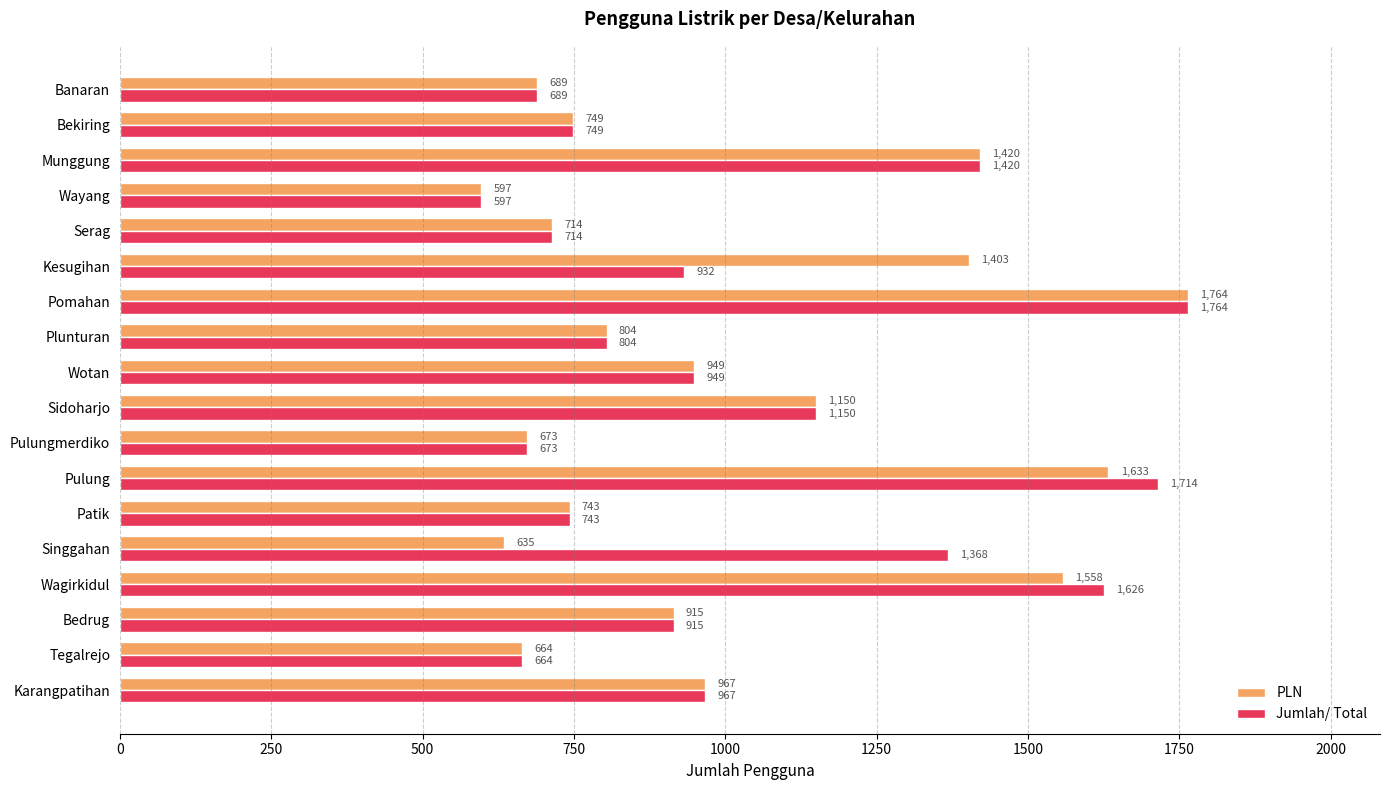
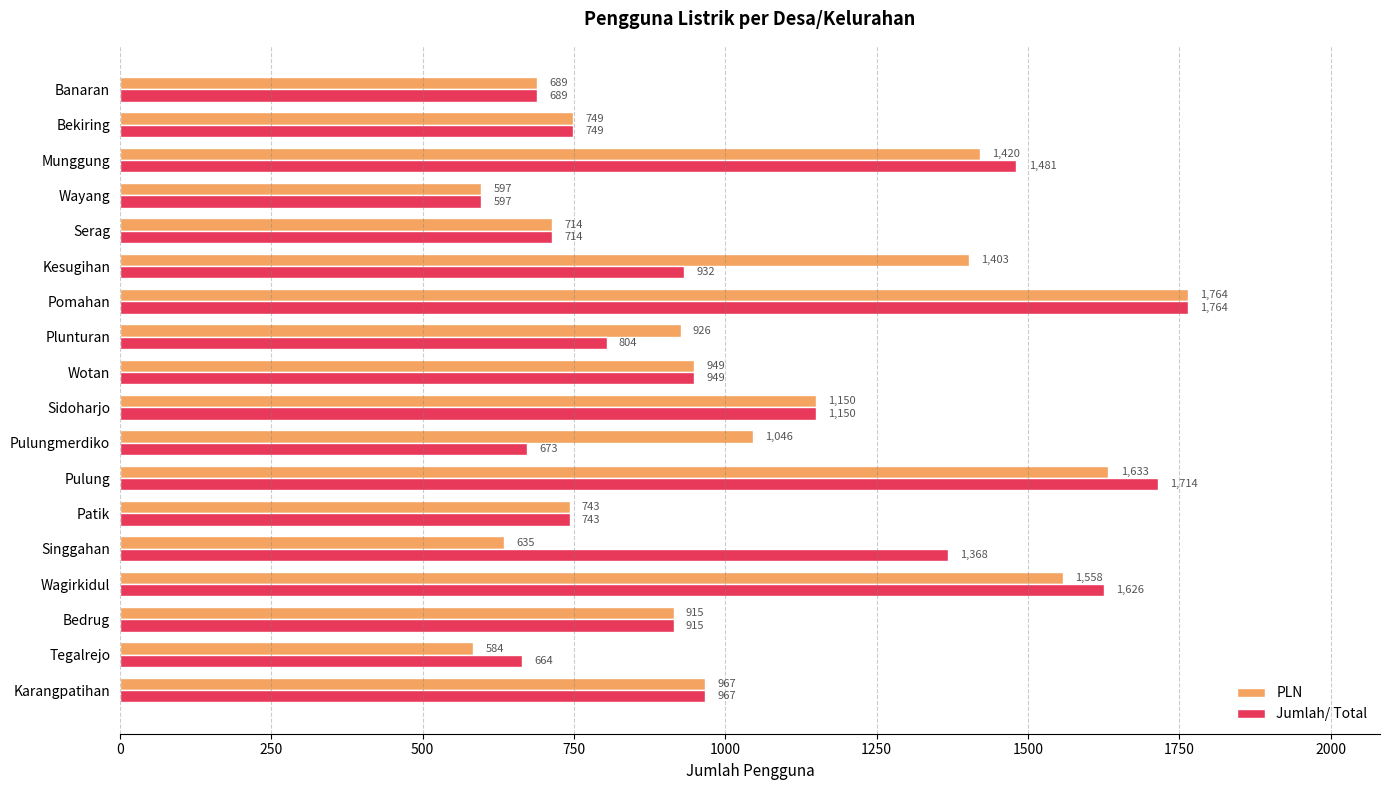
Jumlah/ Total, Munggung: 1,420 -> 1,481
PLN, Plunturan: 804 -> 926
PLN, Pulungmerdiko: 673 -> 1,046
PLN, Tegalrejo: 664 -> 584
